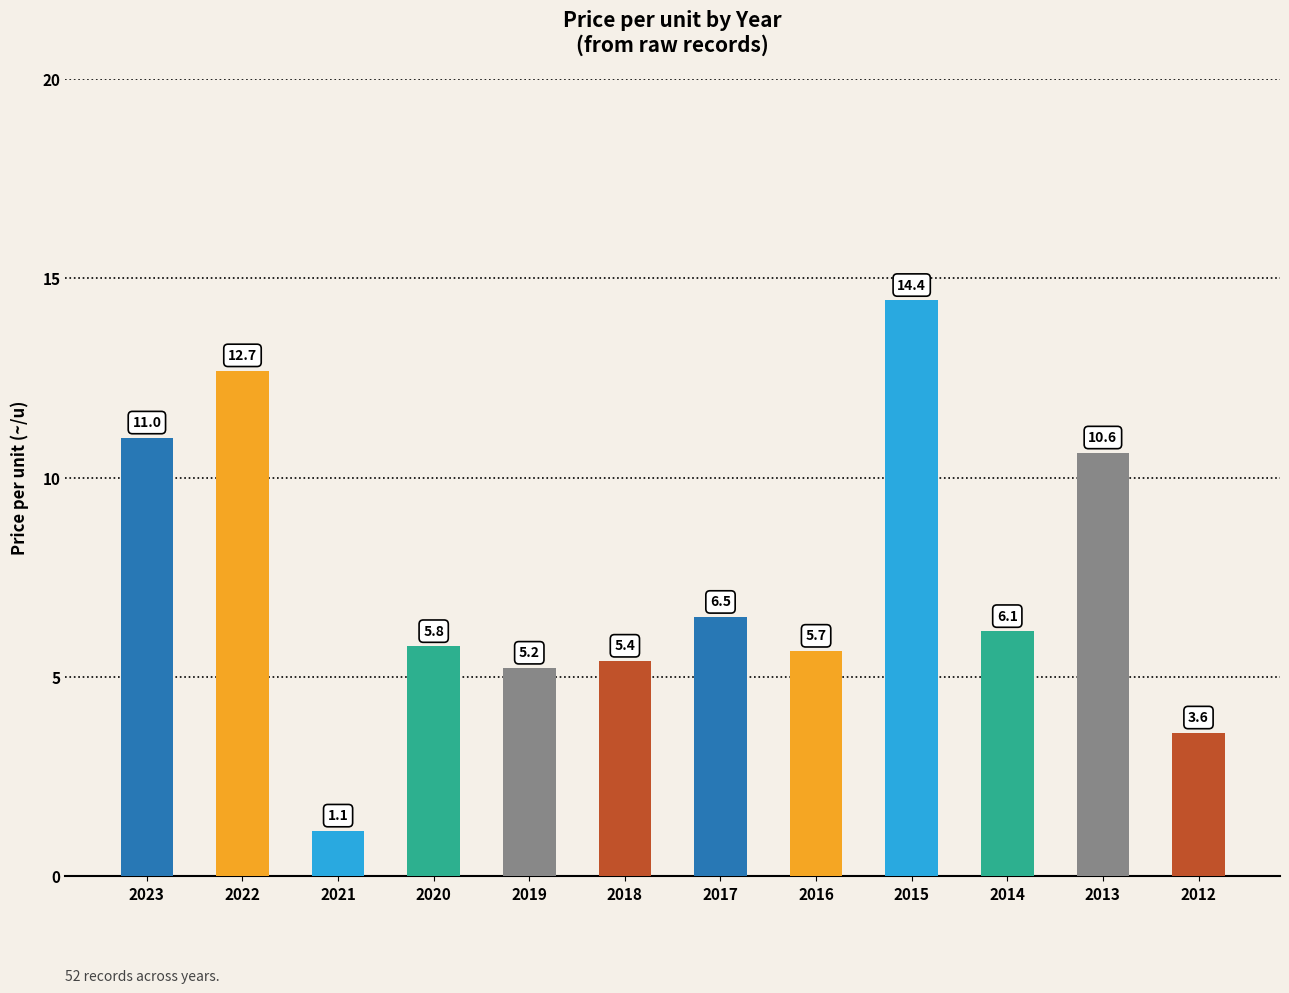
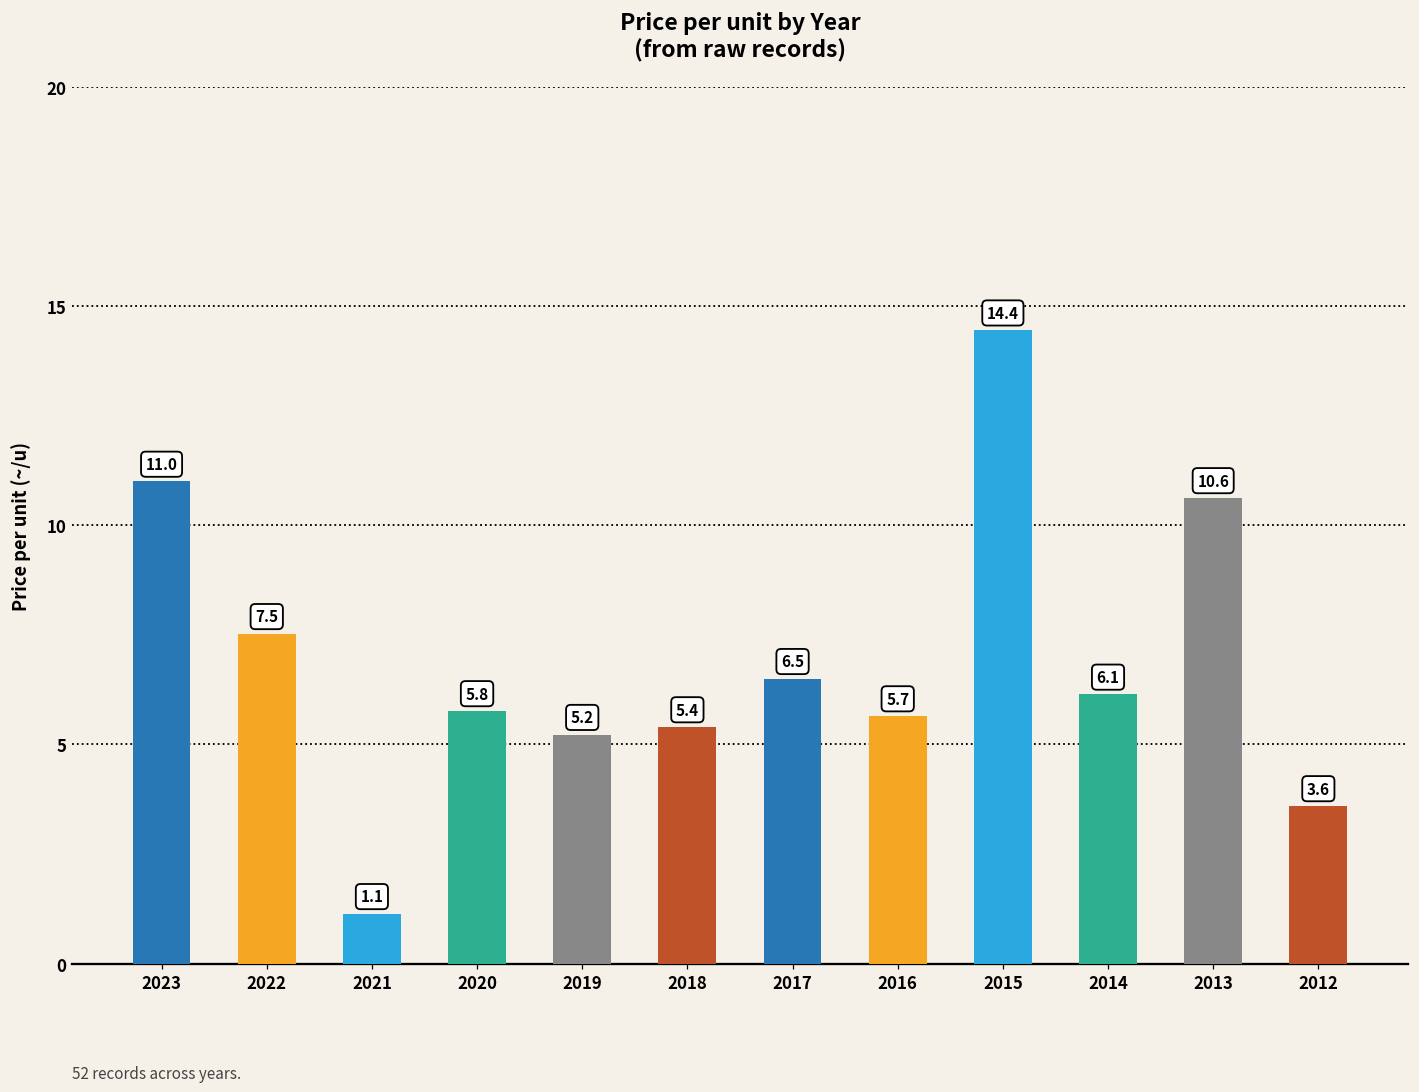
2022: 12.7 -> 7.5
